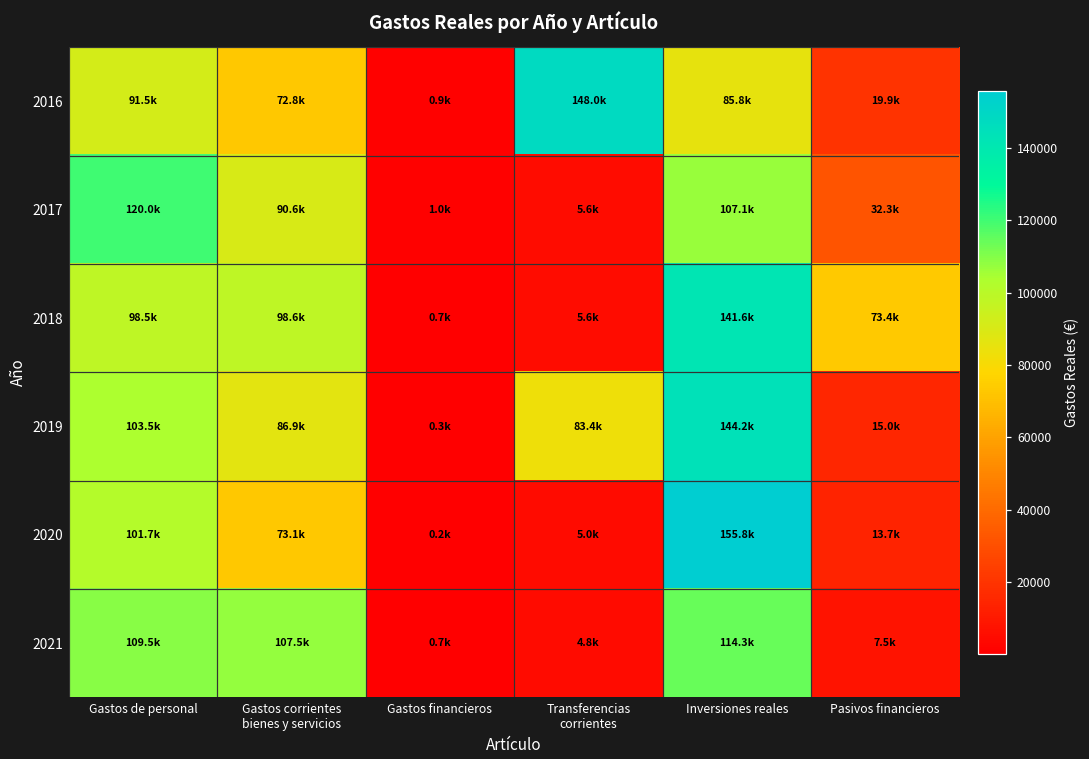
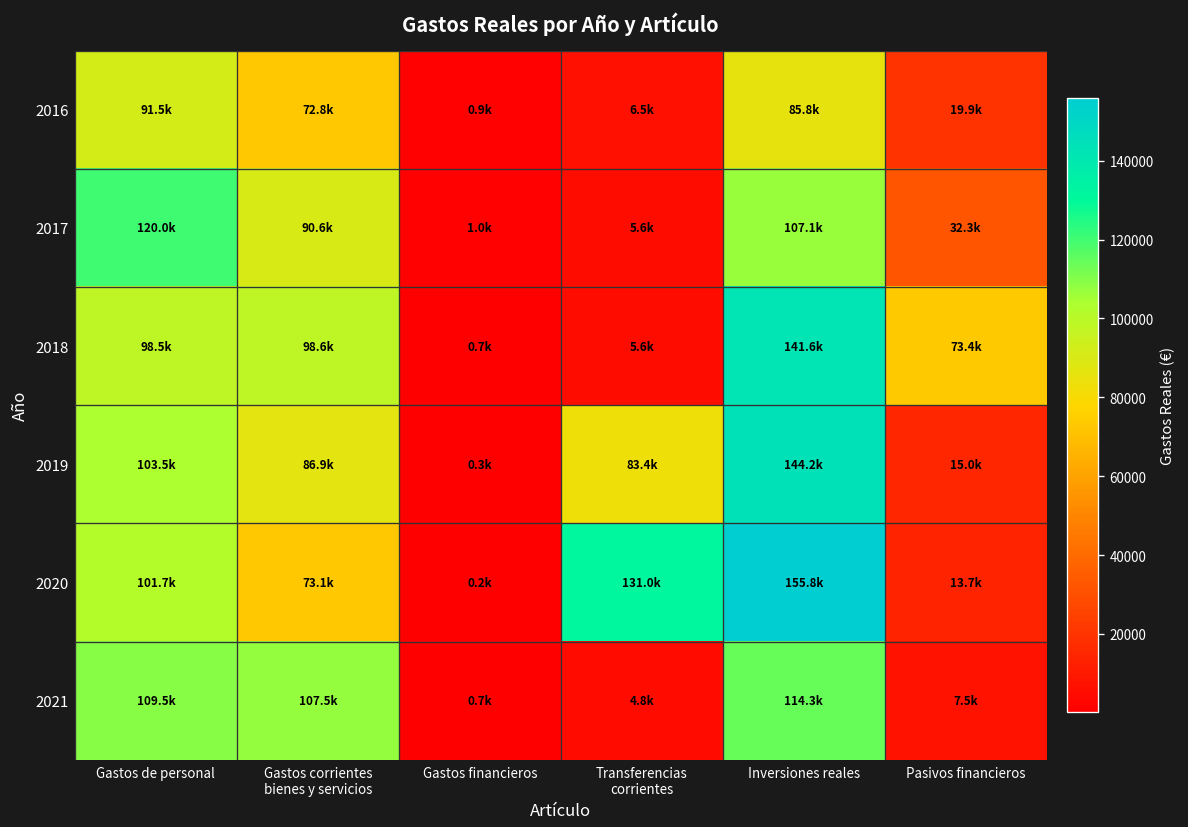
2016, Transferencias corrientes: 148.0k -> 6.5k
2020, Transferencias corrientes: 5.0k -> 131.0k
